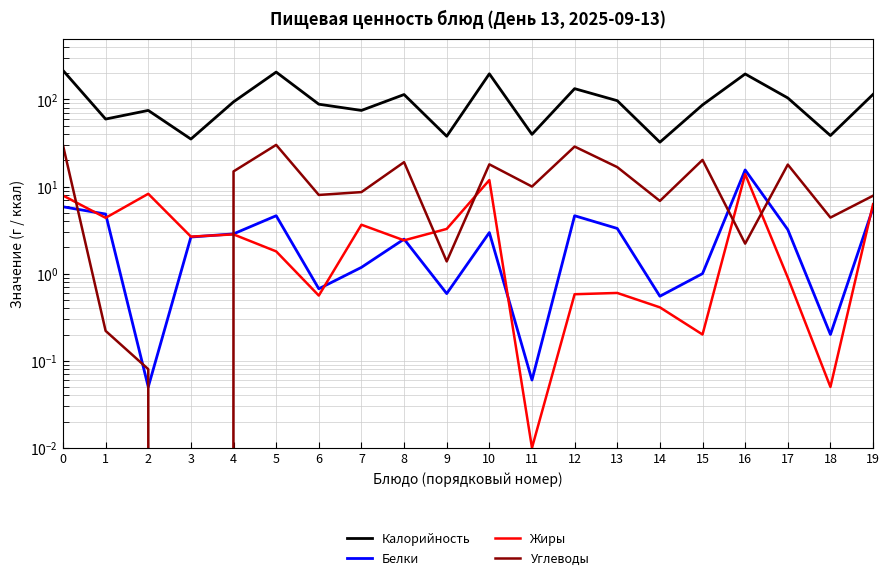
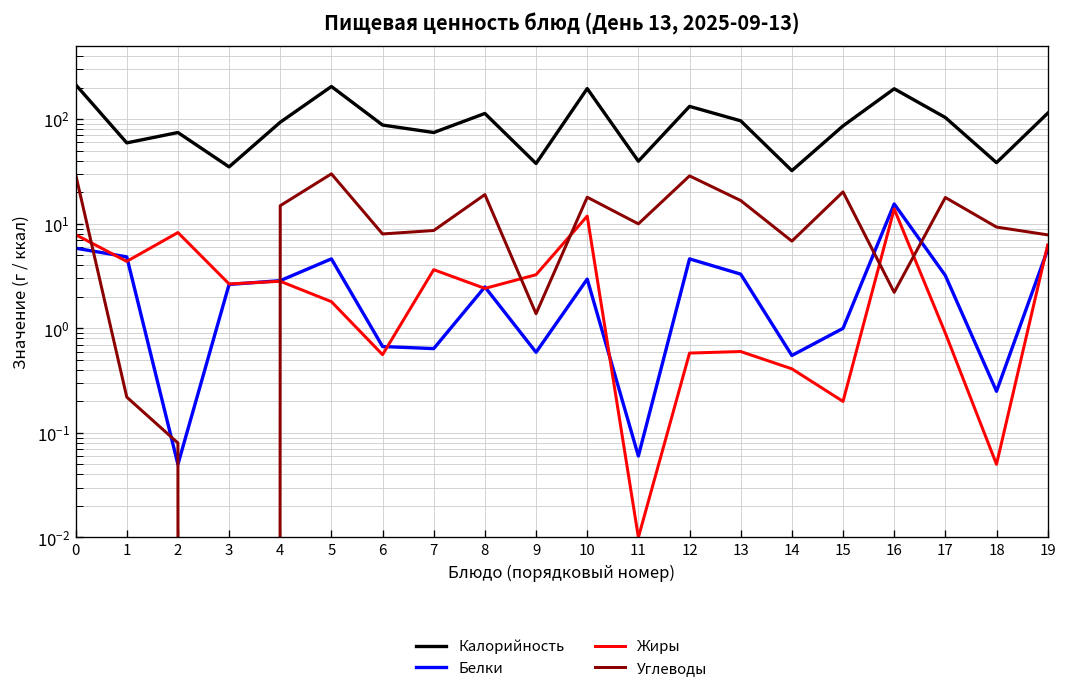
Белки, 7: 1.2 -> 0.6
Белки, 18: 0.20 -> 0.25
Углеводы, 18: 4 -> 9
